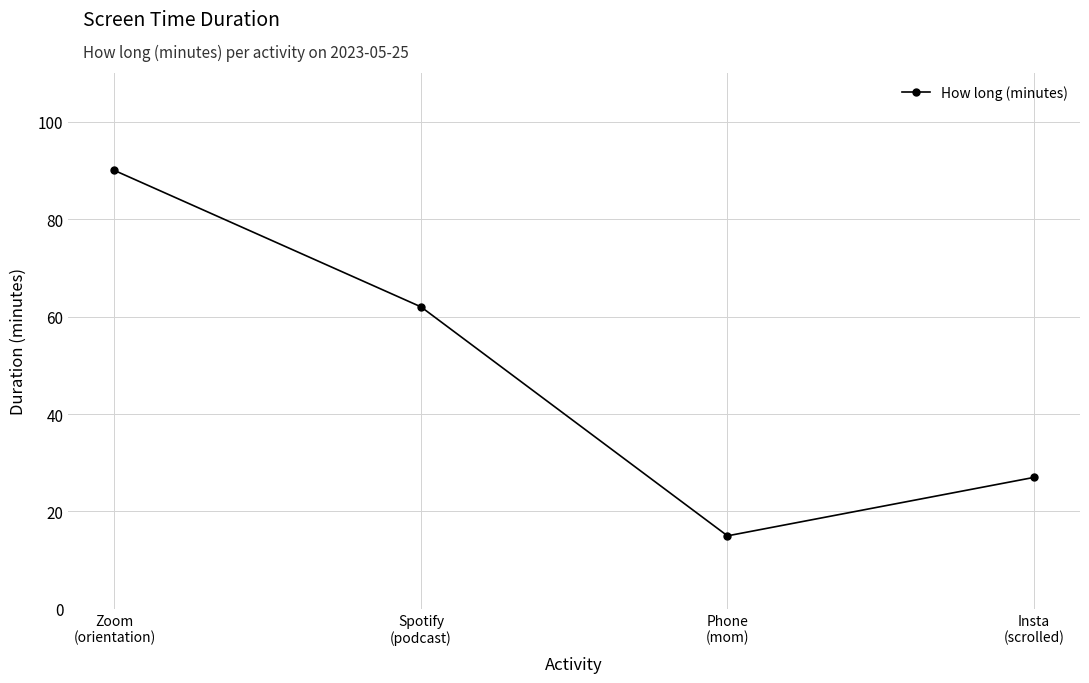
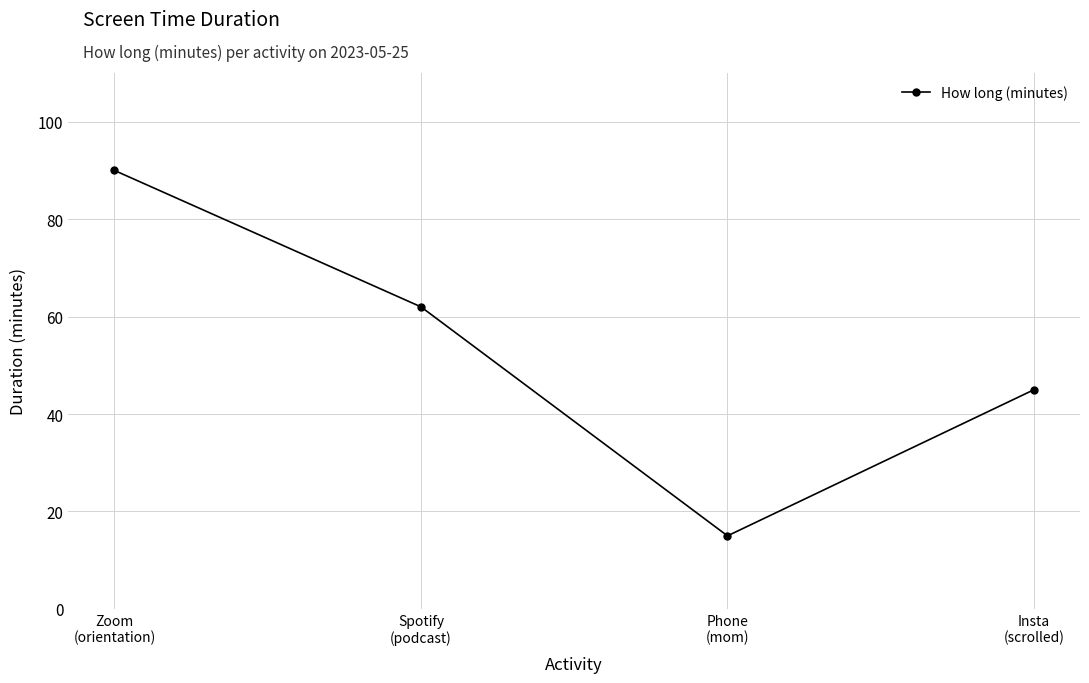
Insta (scrolled): 27 -> 45
